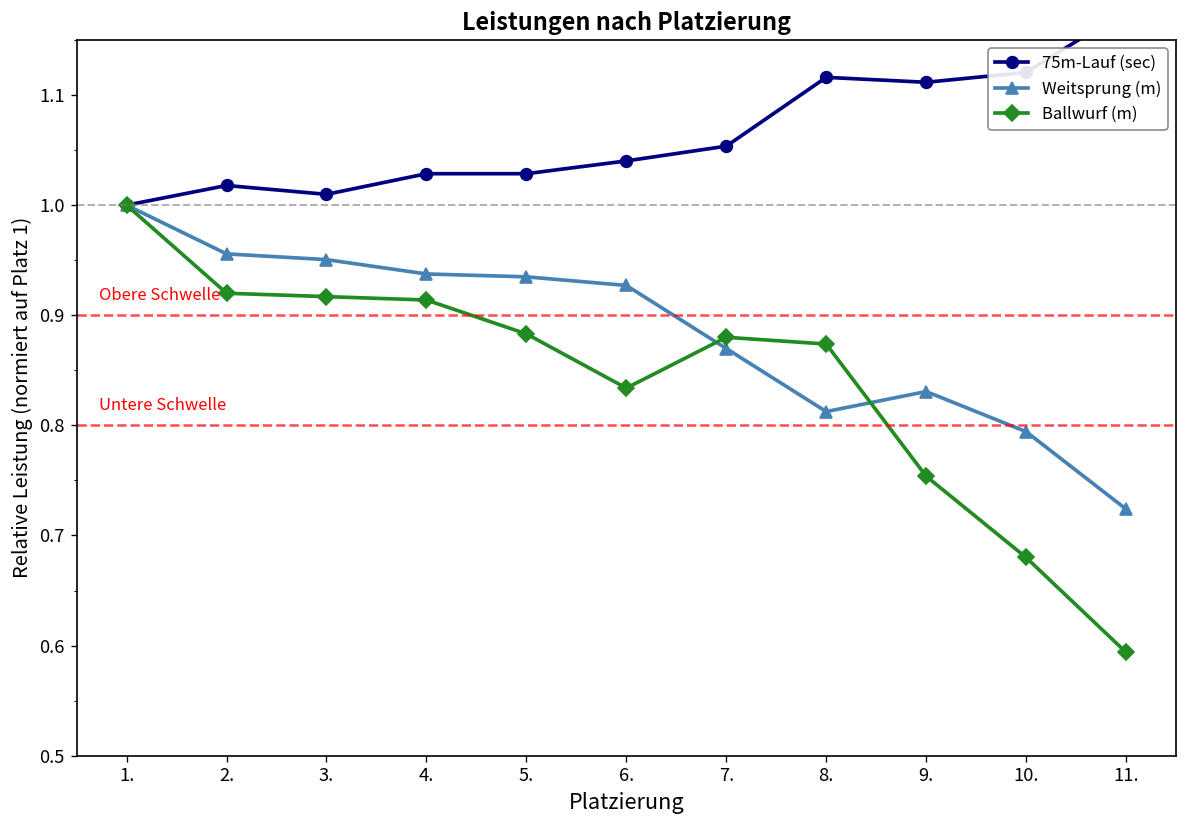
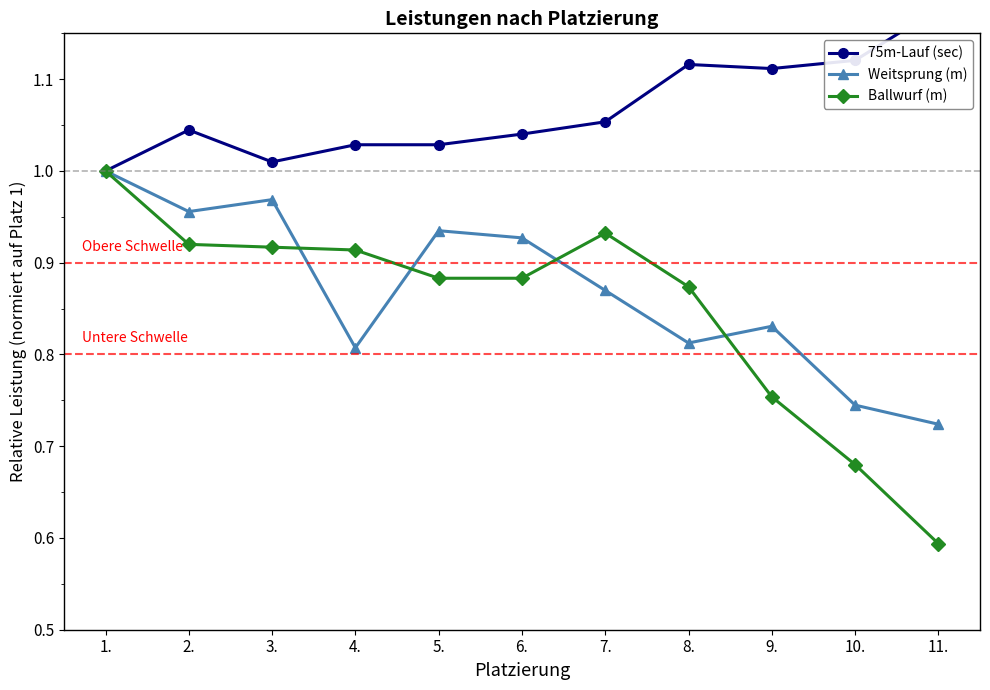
75m-Lauf (sec), 2.: 1.02 -> 1.04
Weitsprung (m), 3.: 0.95 -> 0.97
Weitsprung (m), 4.: 0.94 -> 0.81
Ballwurf (m), 6.: 0.83 -> 0.88
Ballwurf (m), 7.: 0.88 -> 0.93
Weitsprung (m), 10.: 0.79 -> 0.74
